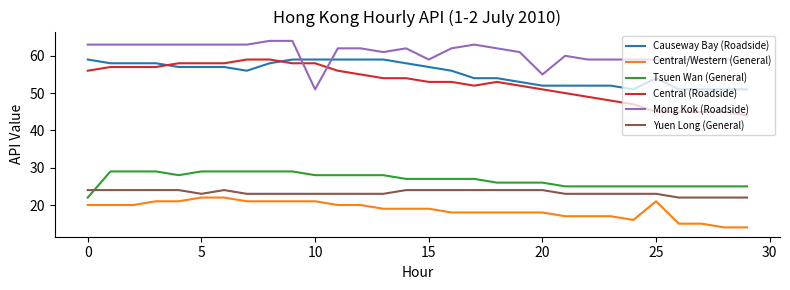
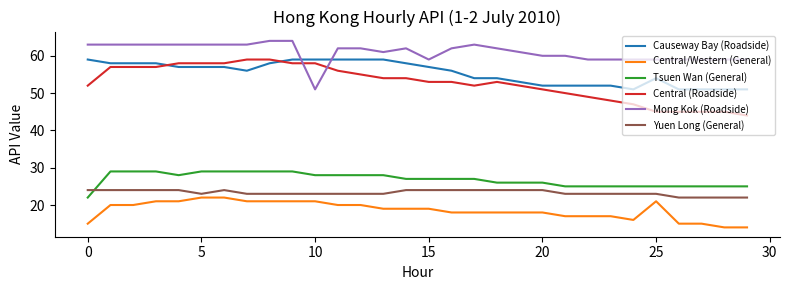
Central/Western (General), 0: 20 -> 15
Central (Roadside), 0: 56 -> 52
Mong Kok (Roadside), 20: 55 -> 60
